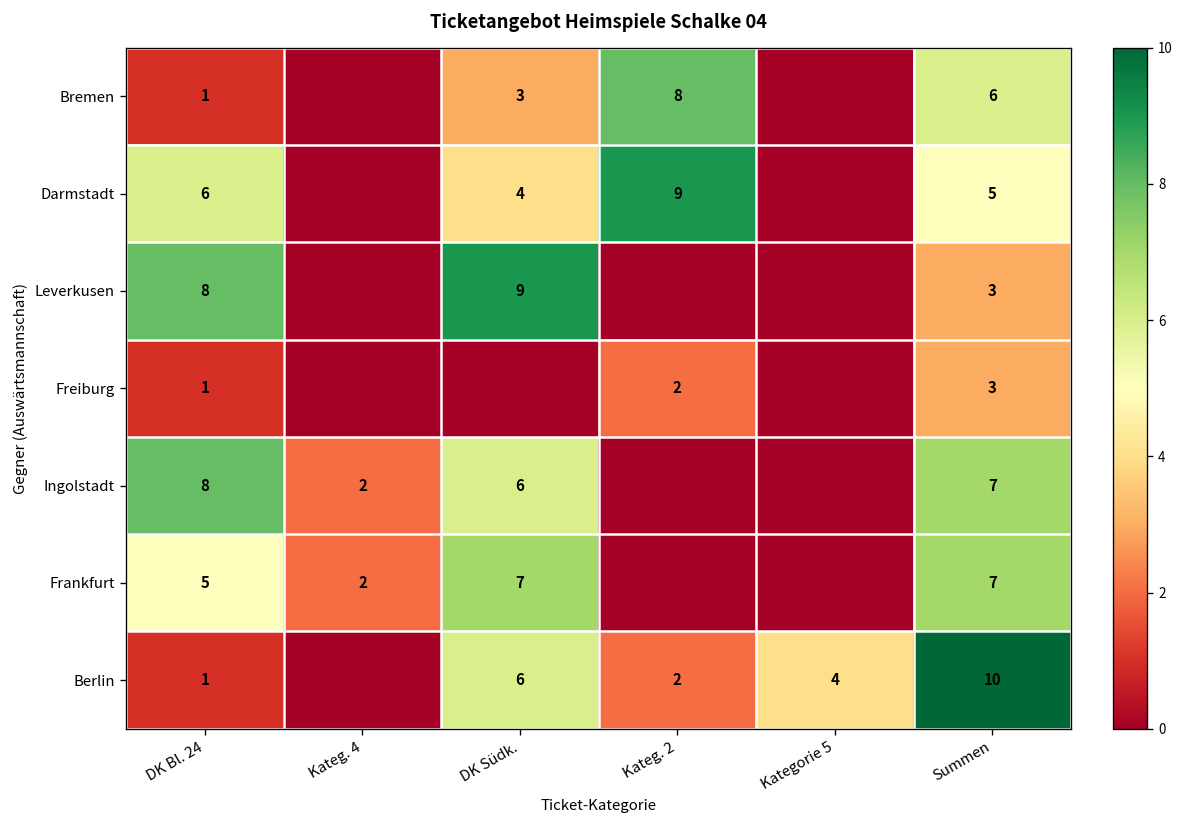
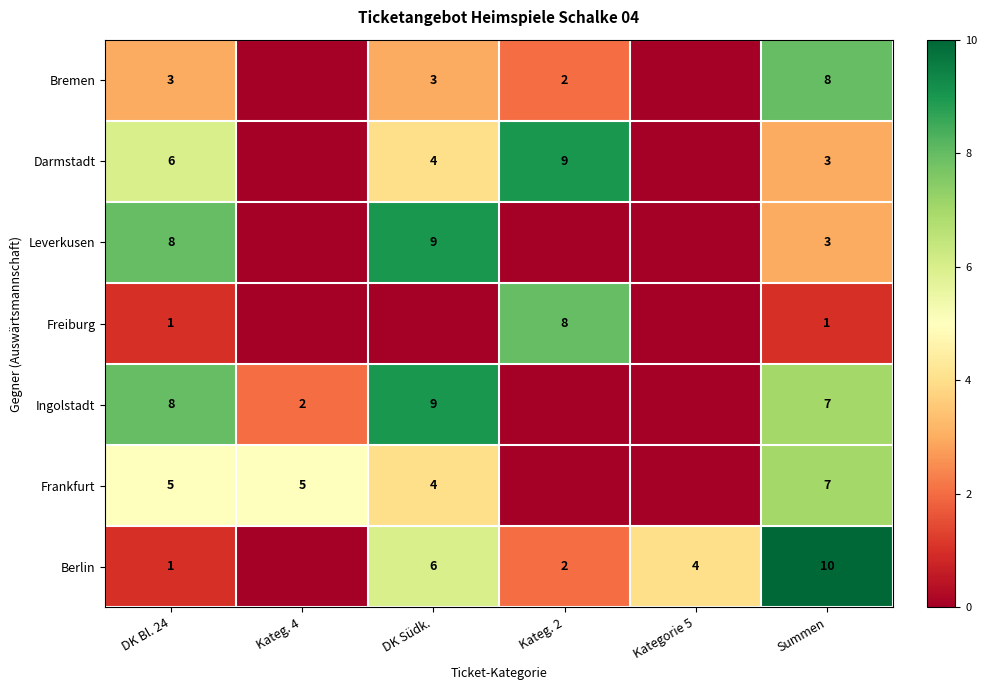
Bremen, DK Bl. 24: 1 -> 3
Bremen, Kateg. 2: 8 -> 2
Bremen, Summen: 6 -> 8
Darmstadt, Summen: 5 -> 3
Freiburg, Kateg. 2: 2 -> 8
Freiburg, Summen: 3 -> 1
Ingolstadt, DK Südk.: 6 -> 9
Frankfurt, Kateg. 4: 2 -> 5
Frankfurt, DK Südk.: 7 -> 4
